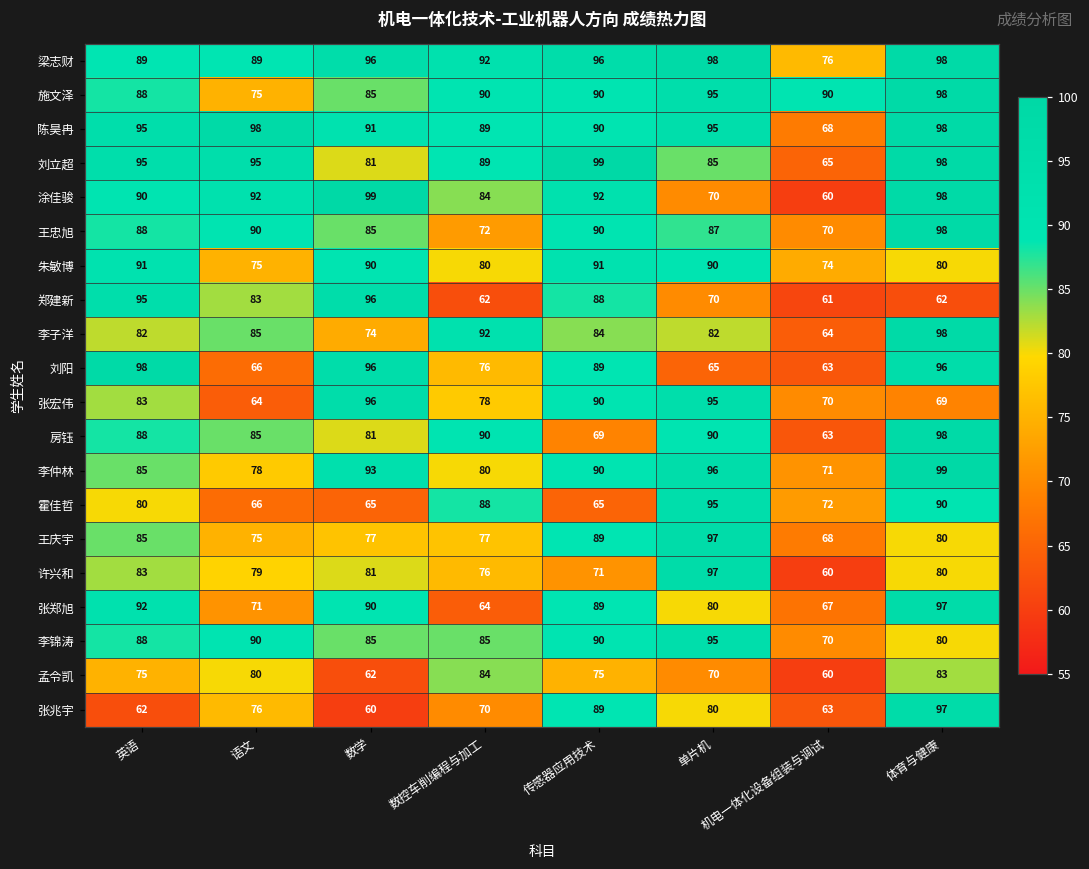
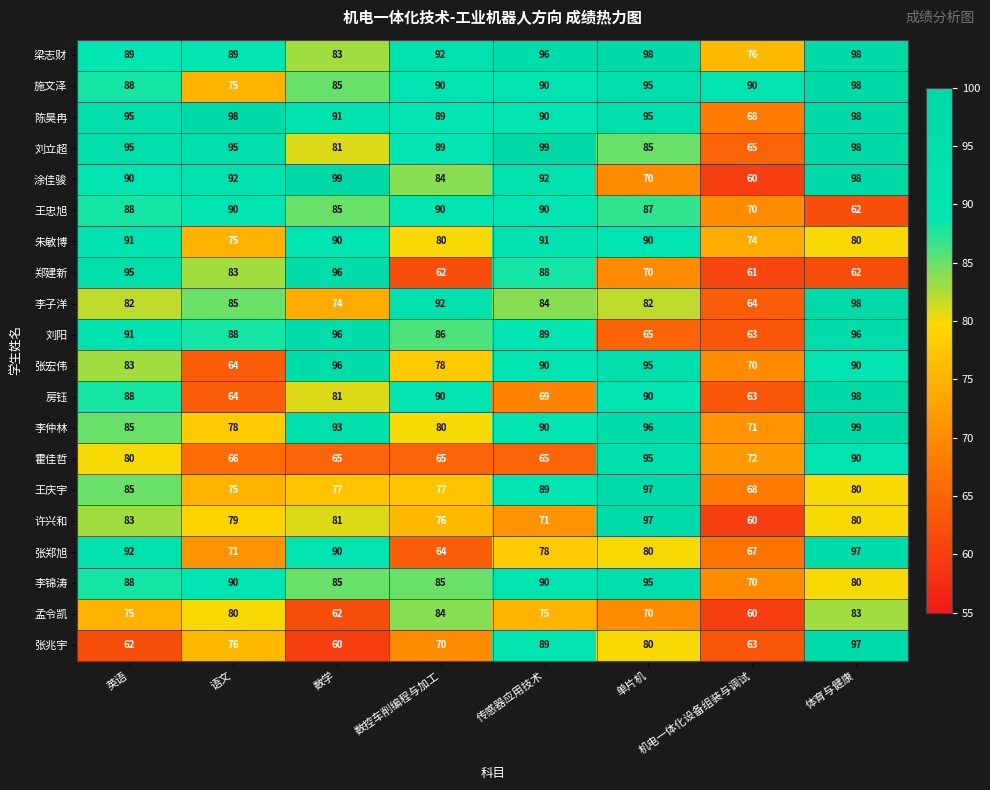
梁志财, 数学: 96 -> 83
王忠旭, 数控车削编程与加工: 72 -> 90
王忠旭, 体育与健康: 98 -> 62
刘阳, 英语: 98 -> 91
刘阳, 语文: 66 -> 88
刘阳, 数控车削编程与加工: 76 -> 86
张宏伟, 体育与健康: 69 -> 90
房钰, 语文: 85 -> 64
霍佳哲, 数控车削编程与加工: 88 -> 65
张郑旭, 传感器应用技术: 89 -> 78
